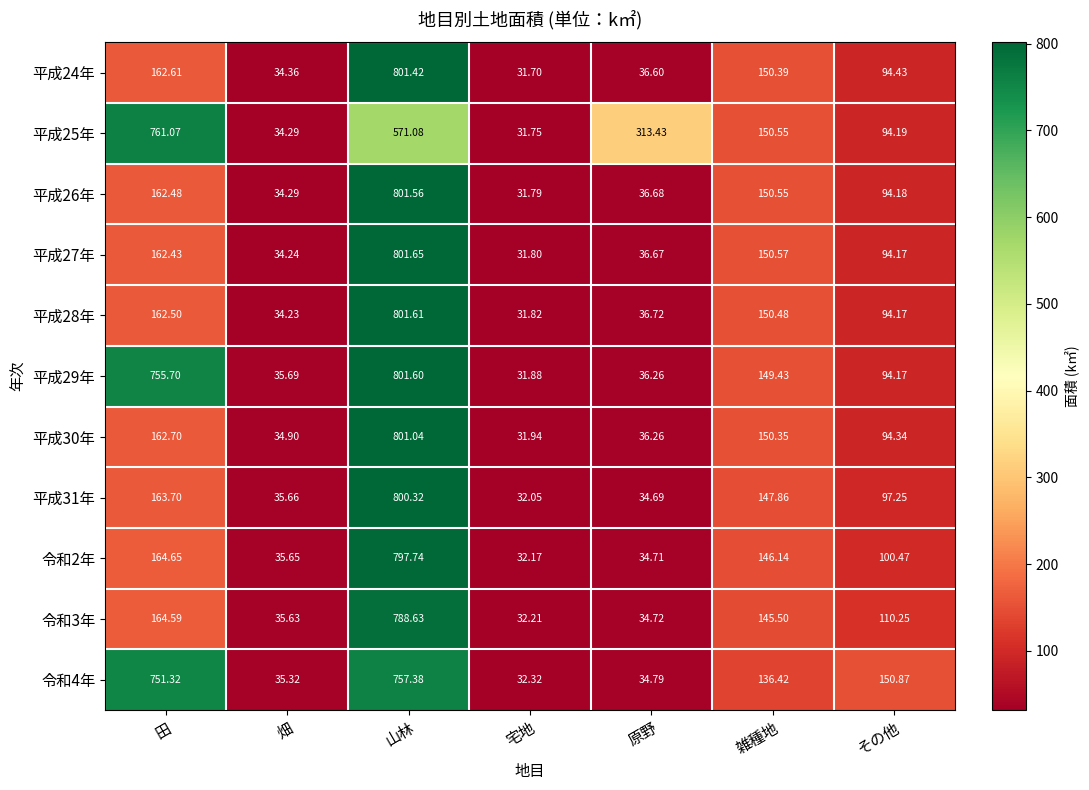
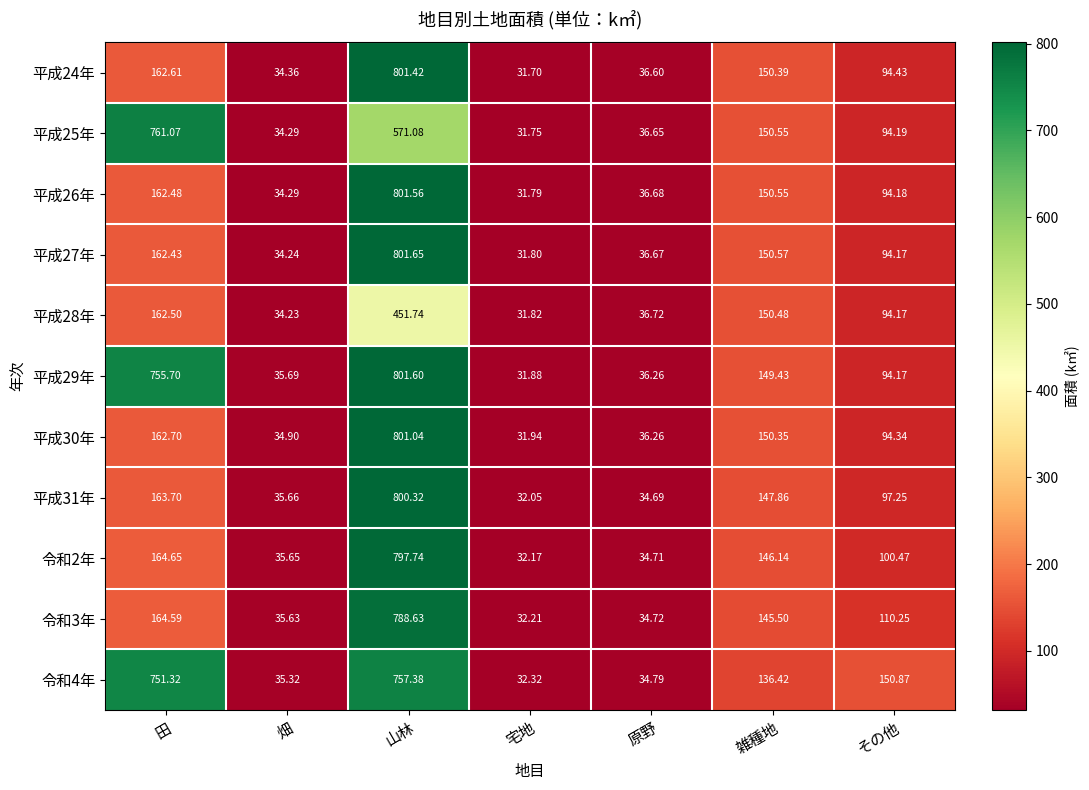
平成25年, 原野: 313.43 -> 36.65
平成28年, 山林: 801.61 -> 451.74
